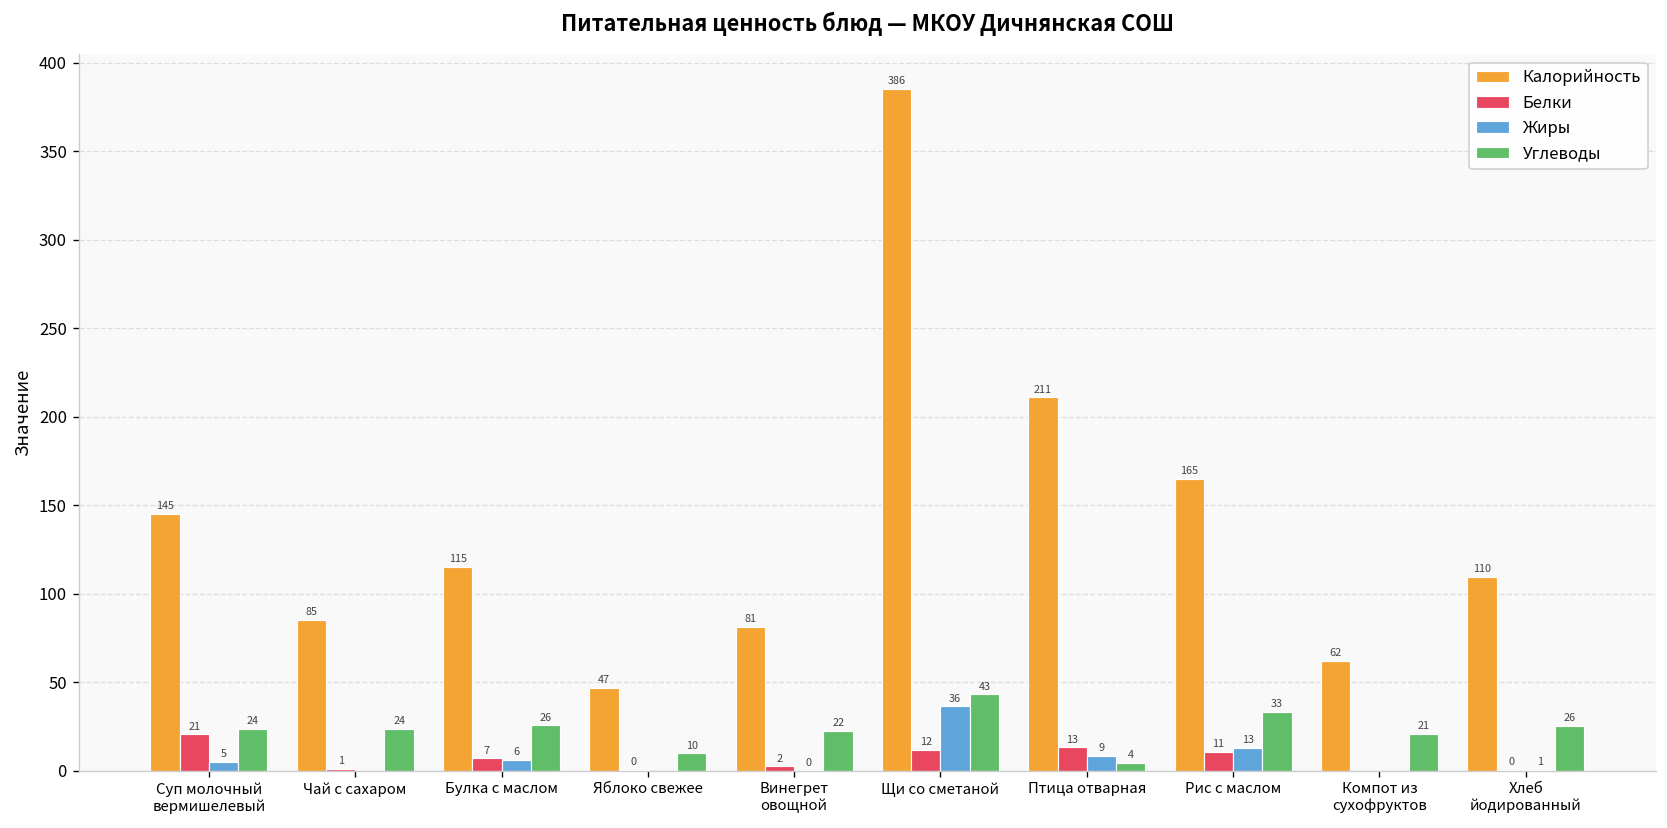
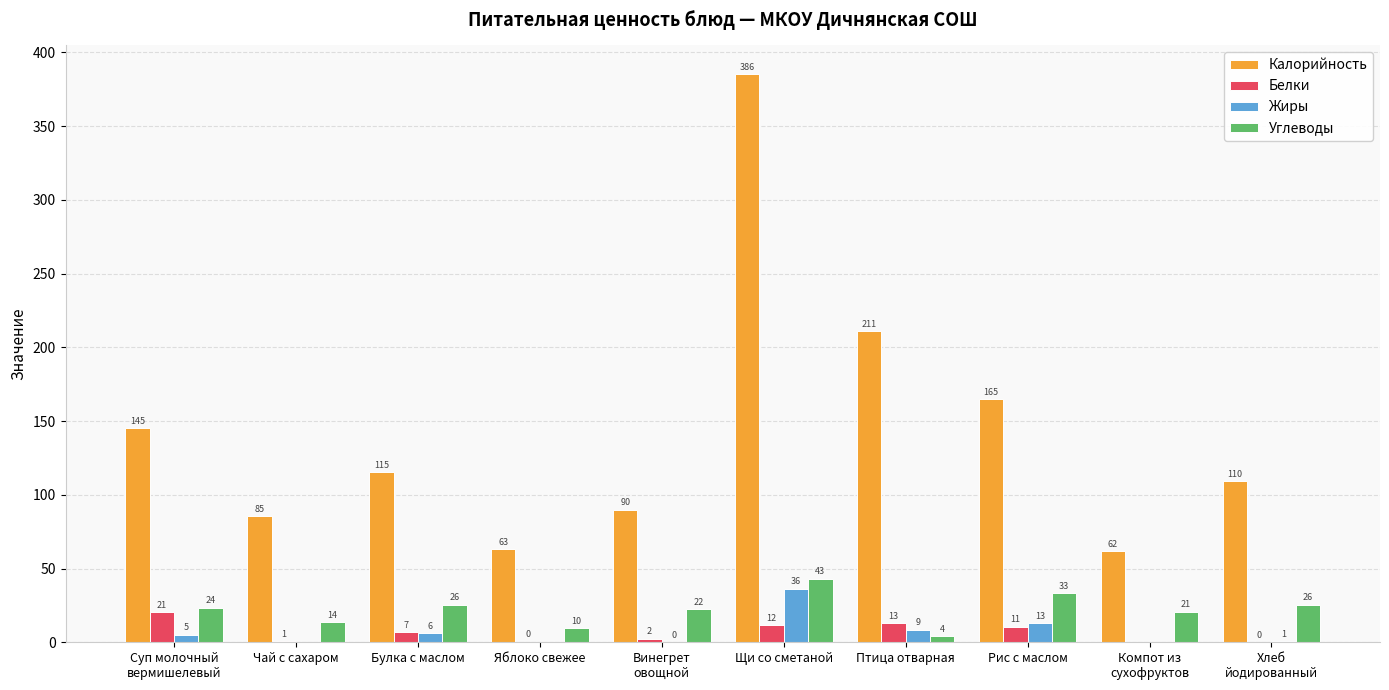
Углеводы, Чай с сахаром: 24 -> 14
Калорийность, Яблоко свежее: 47 -> 63
Калорийность, Винегрет овощной: 81 -> 90
